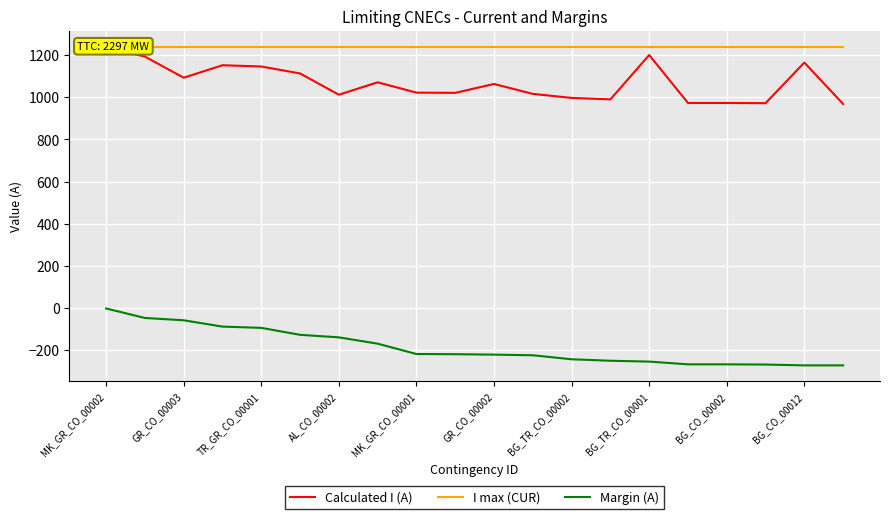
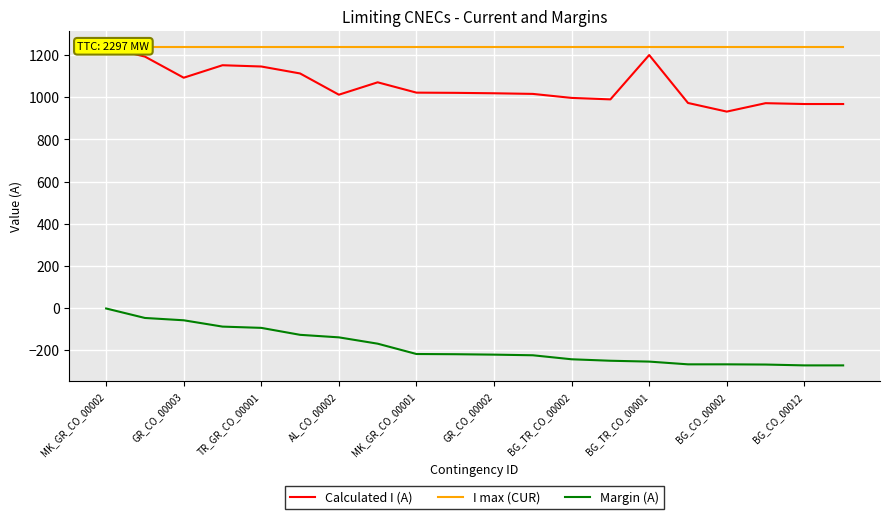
Calculated I (A), GR_CO_00002: 1060 -> 1020
Calculated I (A), BG_CO_00002: 970 -> 930
Calculated I (A), BG_CO_00012: 1160 -> 970
